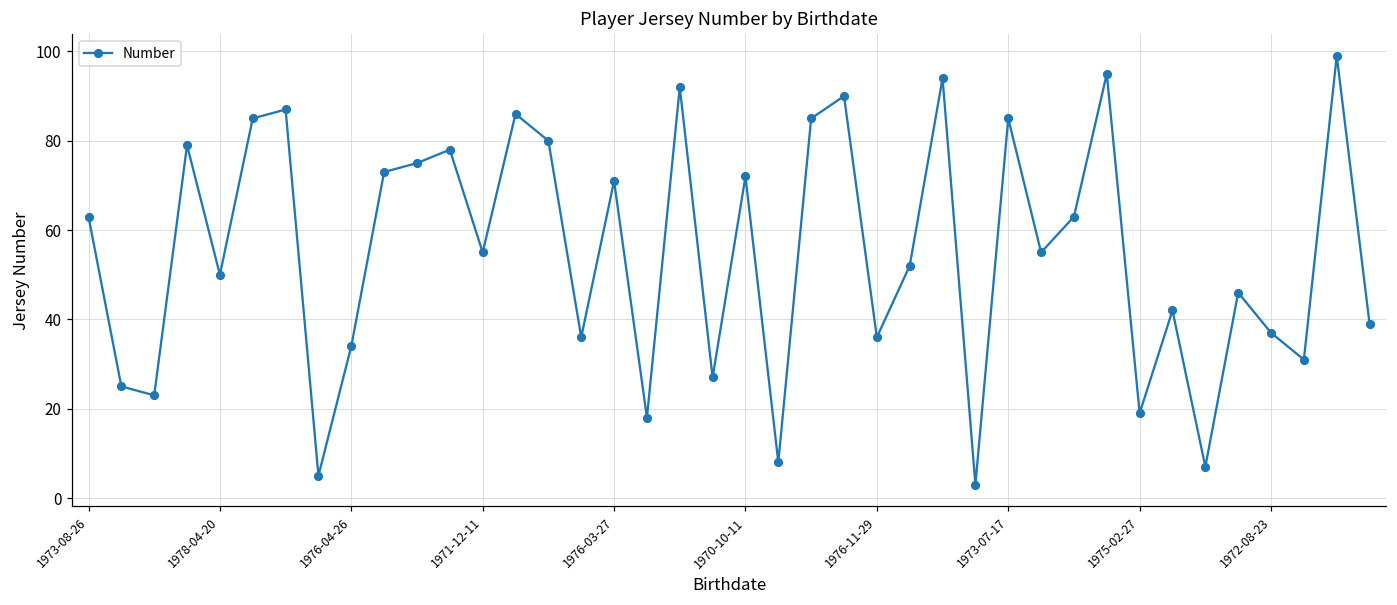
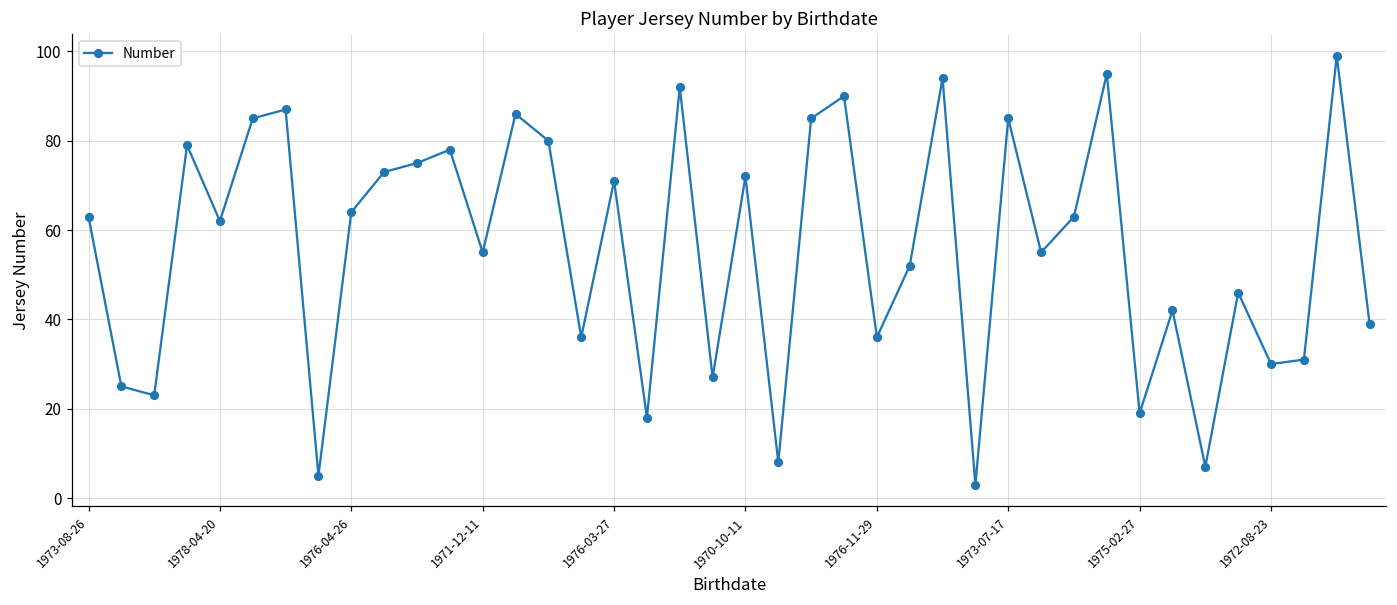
1978-04-20: 50 -> 62
1976-04-26: 34 -> 64
1972-08-23: 37 -> 30
